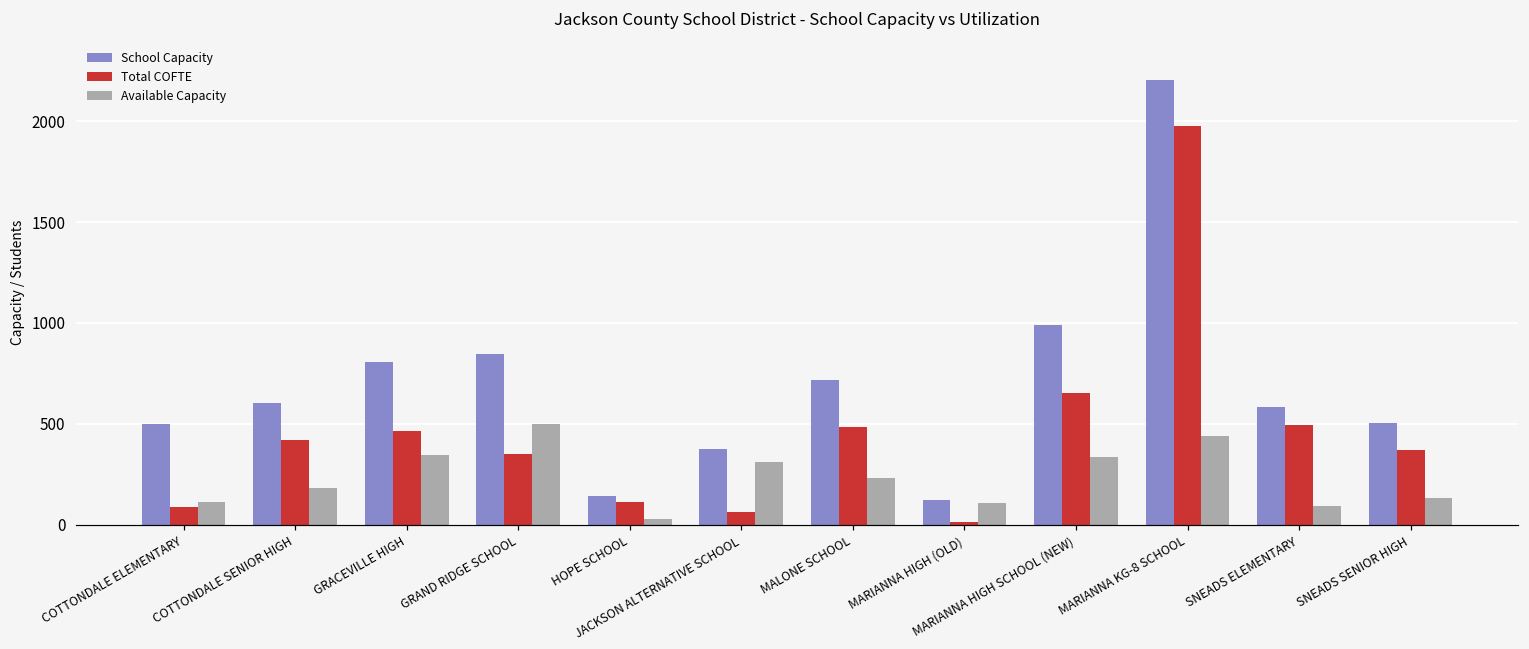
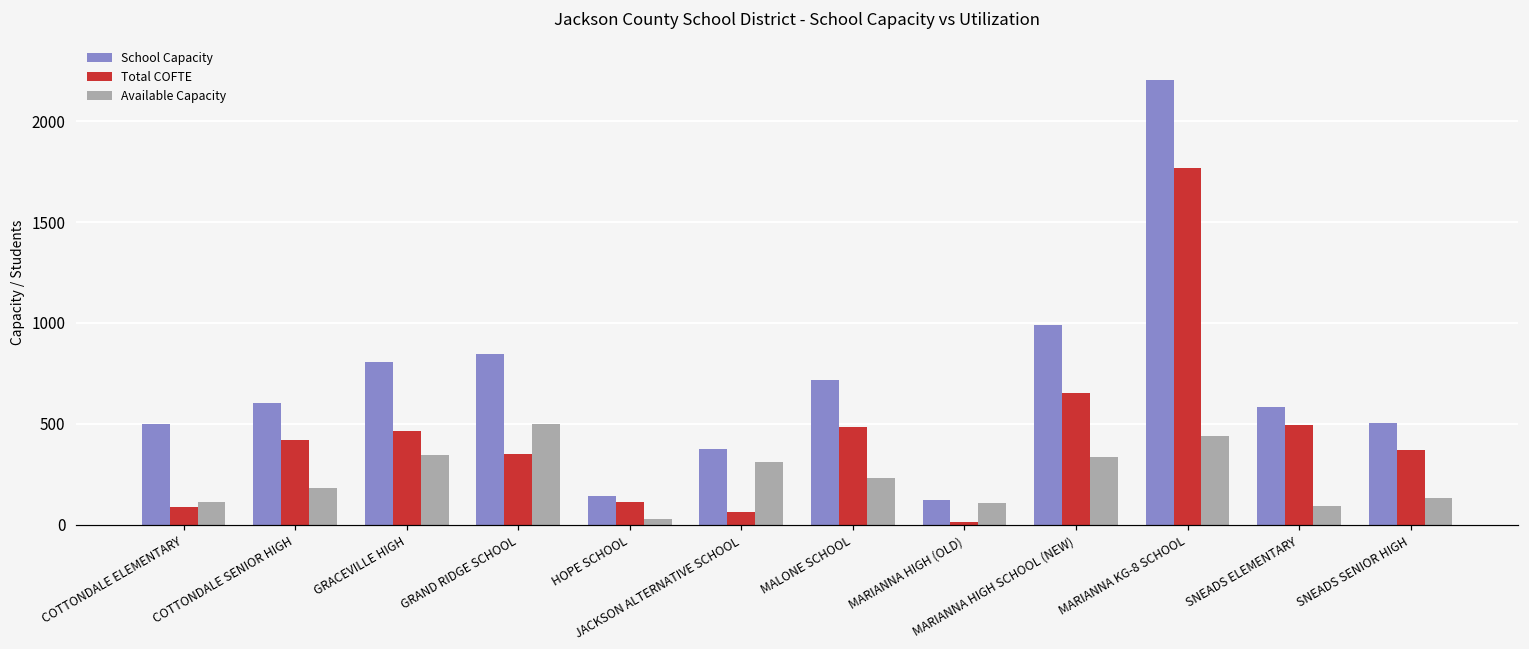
Total COFTE, MARIANNA KG-8 SCHOOL: 1980 -> 1770
